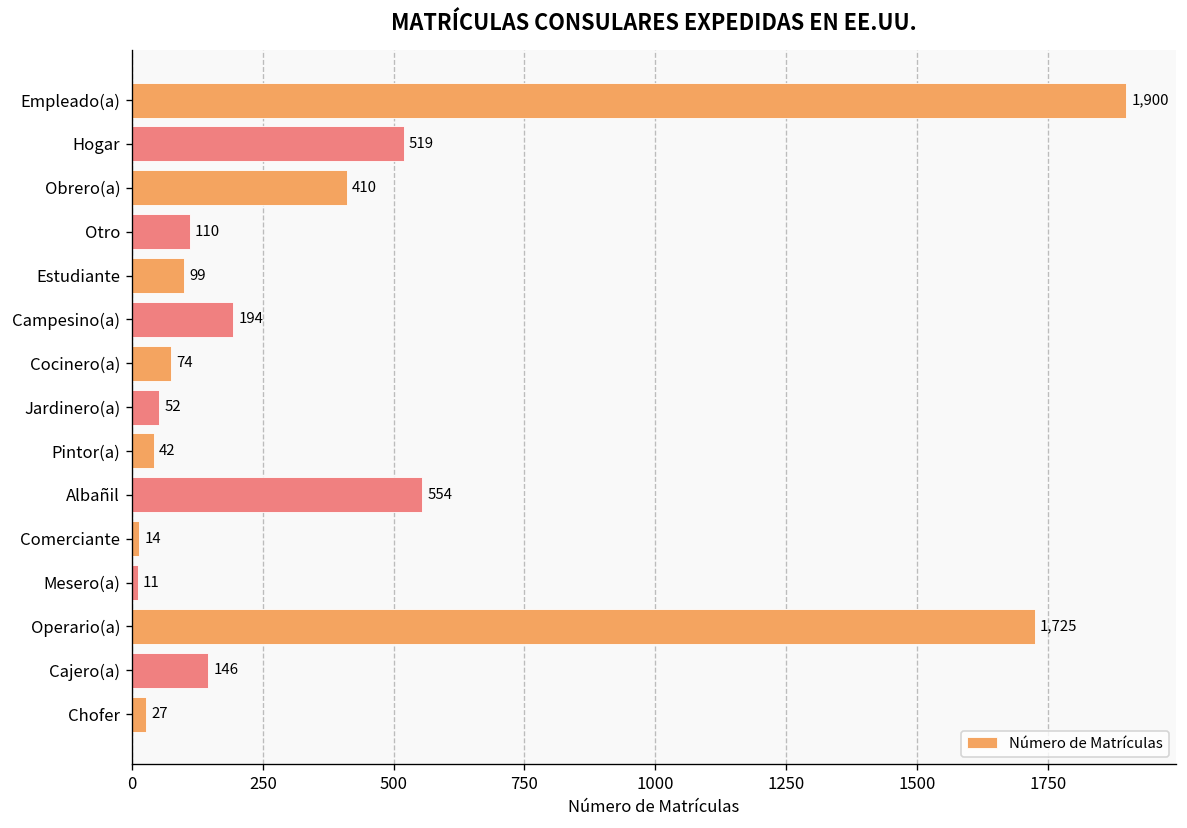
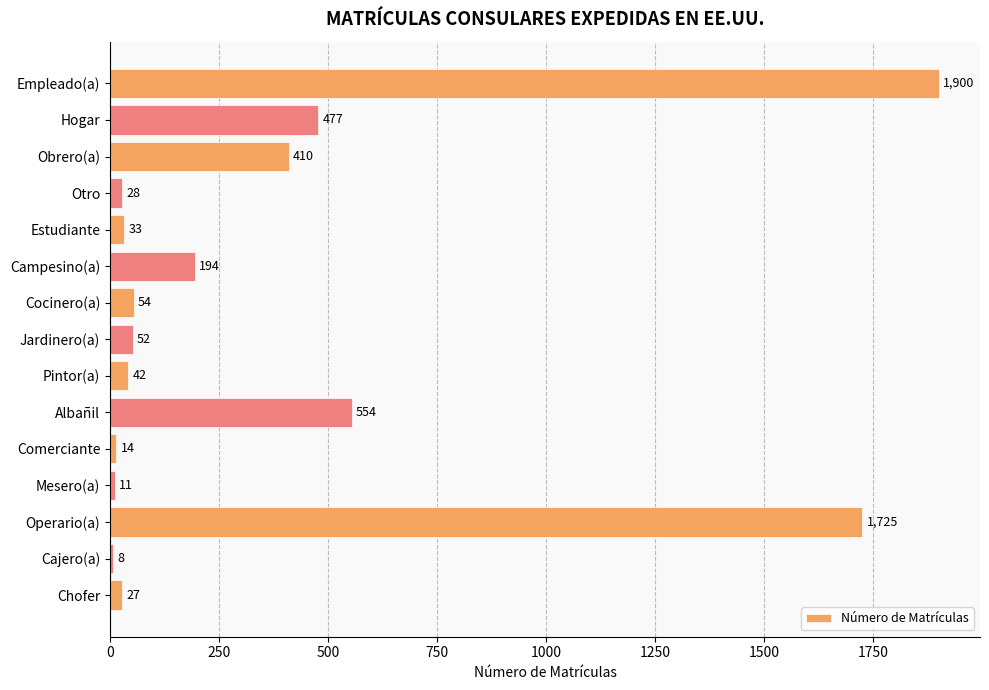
Hogar: 519 -> 477
Otro: 110 -> 28
Estudiante: 99 -> 33
Cocinero(a): 74 -> 54
Cajero(a): 146 -> 8
